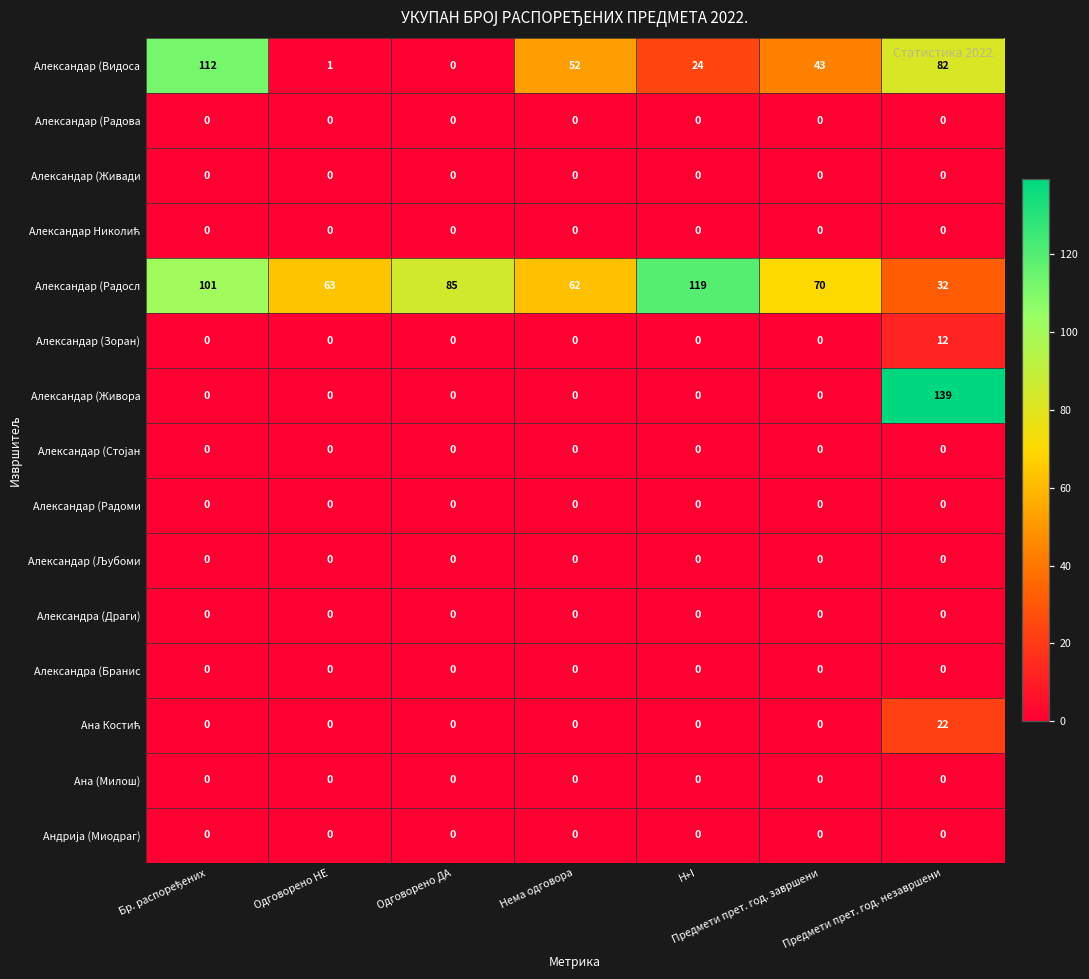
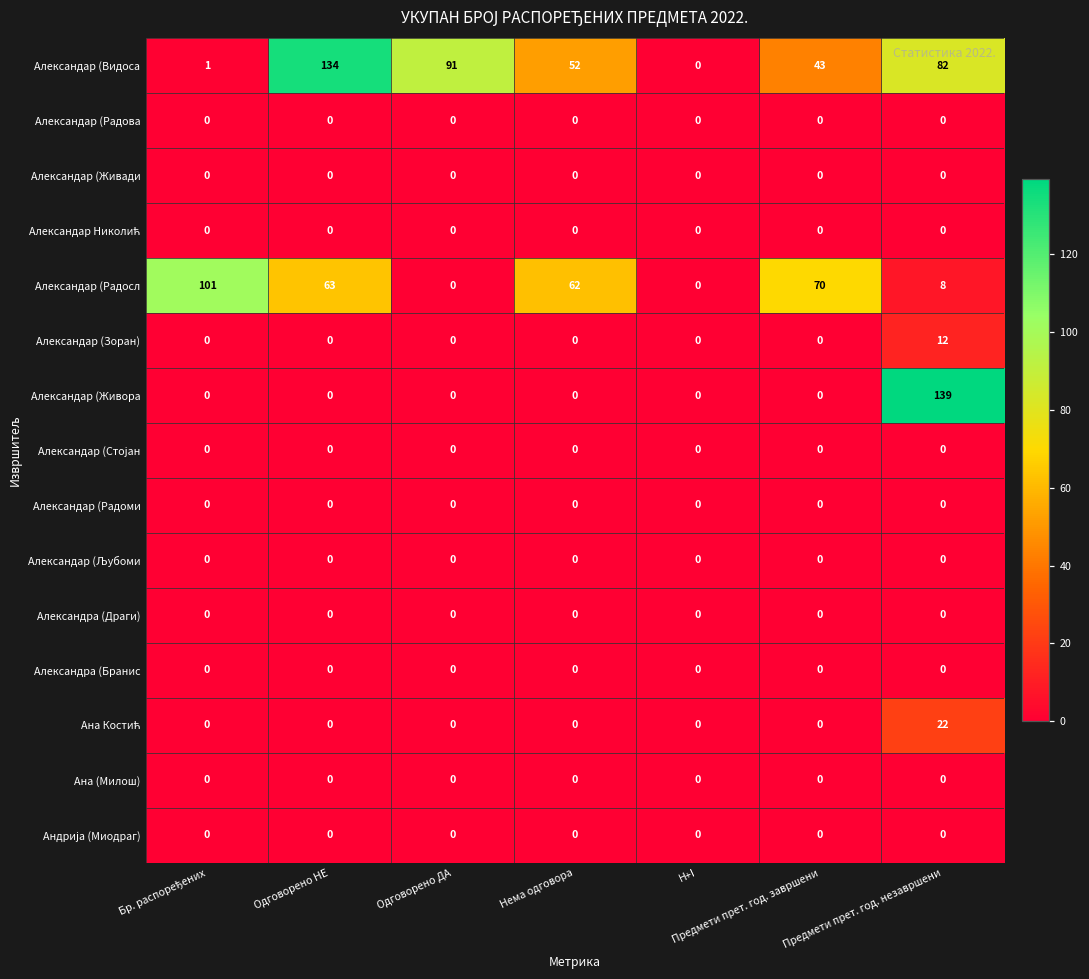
Александар (Видоса, Бр. распоређених: 112 -> 1
Александар (Видоса, Одговорено НЕ: 1 -> 134
Александар (Видоса, Одговорено ДА: 0 -> 91
Александар (Видоса, H+I: 24 -> 0
Александар (Радосл, Одговорено ДА: 85 -> 0
Александар (Радосл, H+I: 119 -> 0
Александар (Радосл, Предмети прет. год. незавршени: 32 -> 8
